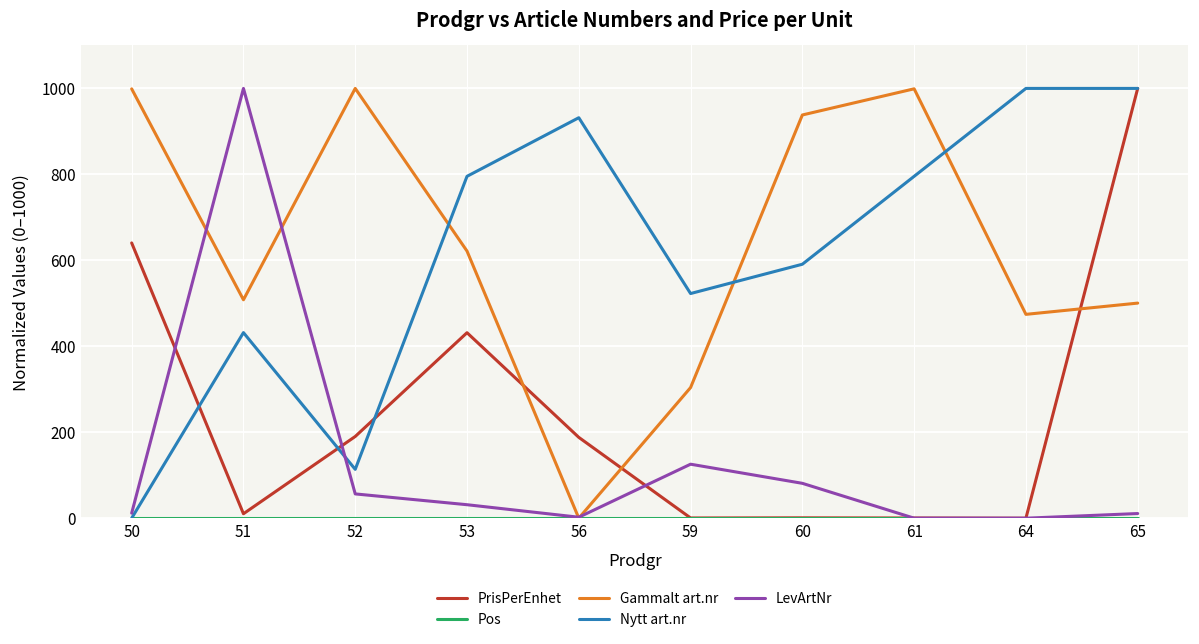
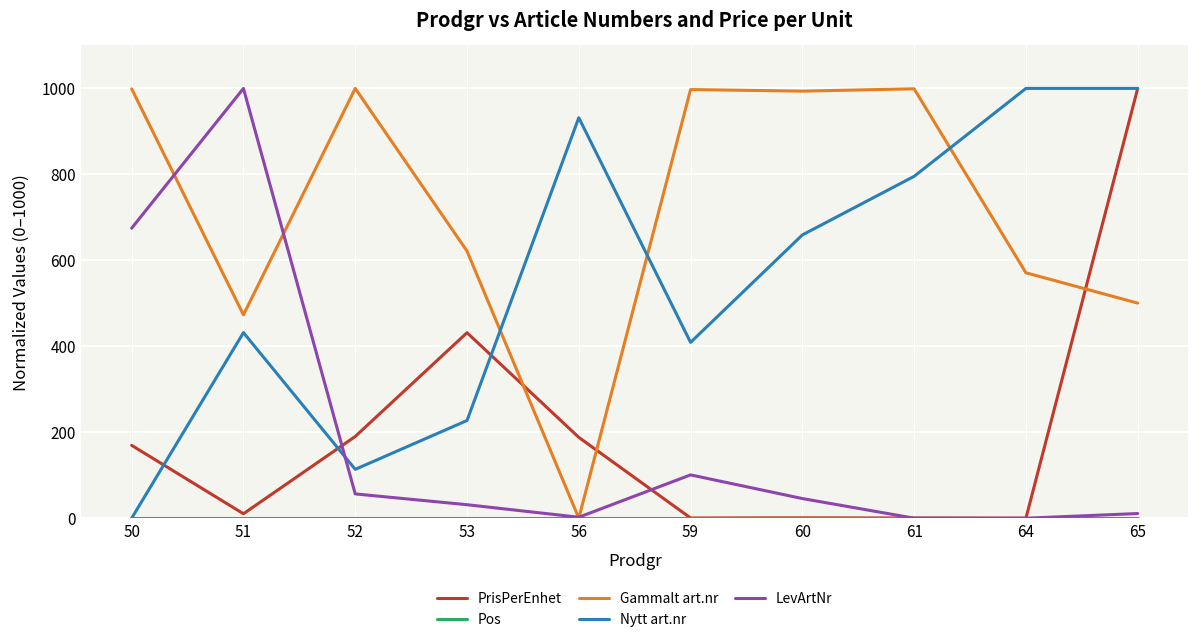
PrisPerEnhet, 50: 640 -> 170
LevArtNr, 50: 10 -> 670
Gammalt art.nr, 51: 510 -> 470
Nytt art.nr, 53: 800 -> 230
Gammalt art.nr, 59: 300 -> 1000
Nytt art.nr, 59: 520 -> 410
LevArtNr, 59: 130 -> 100
Gammalt art.nr, 60: 940 -> 990
Nytt art.nr, 60: 590 -> 660
LevArtNr, 60: 80 -> 50
Gammalt art.nr, 64: 470 -> 570
